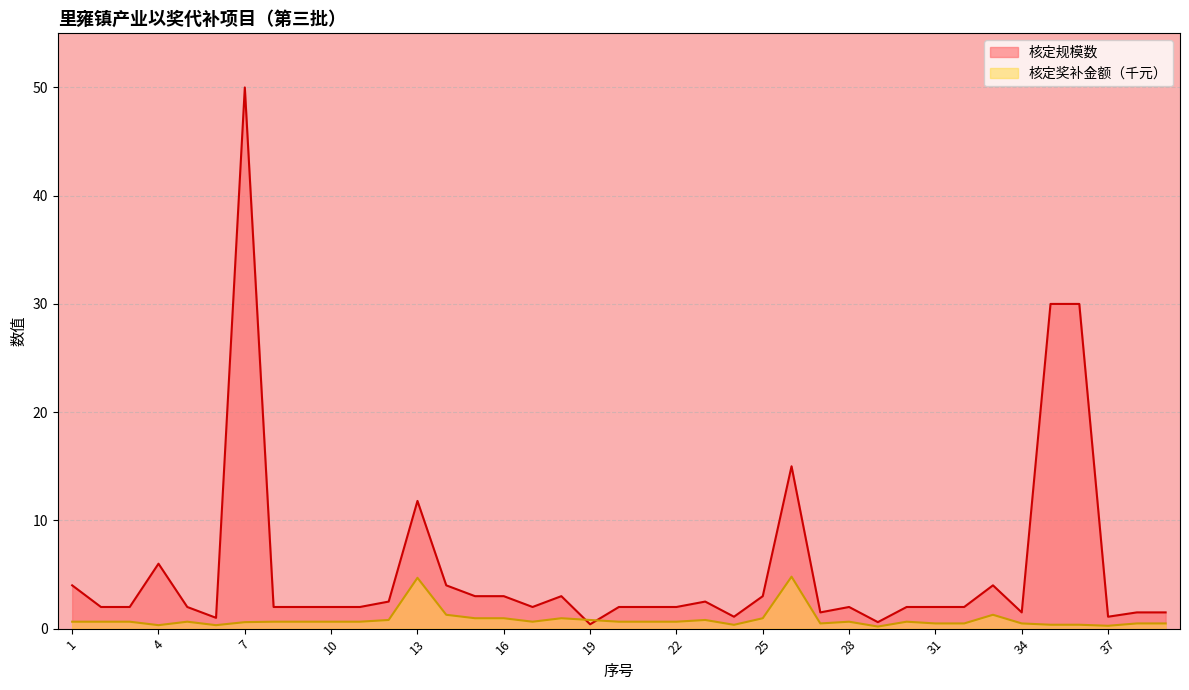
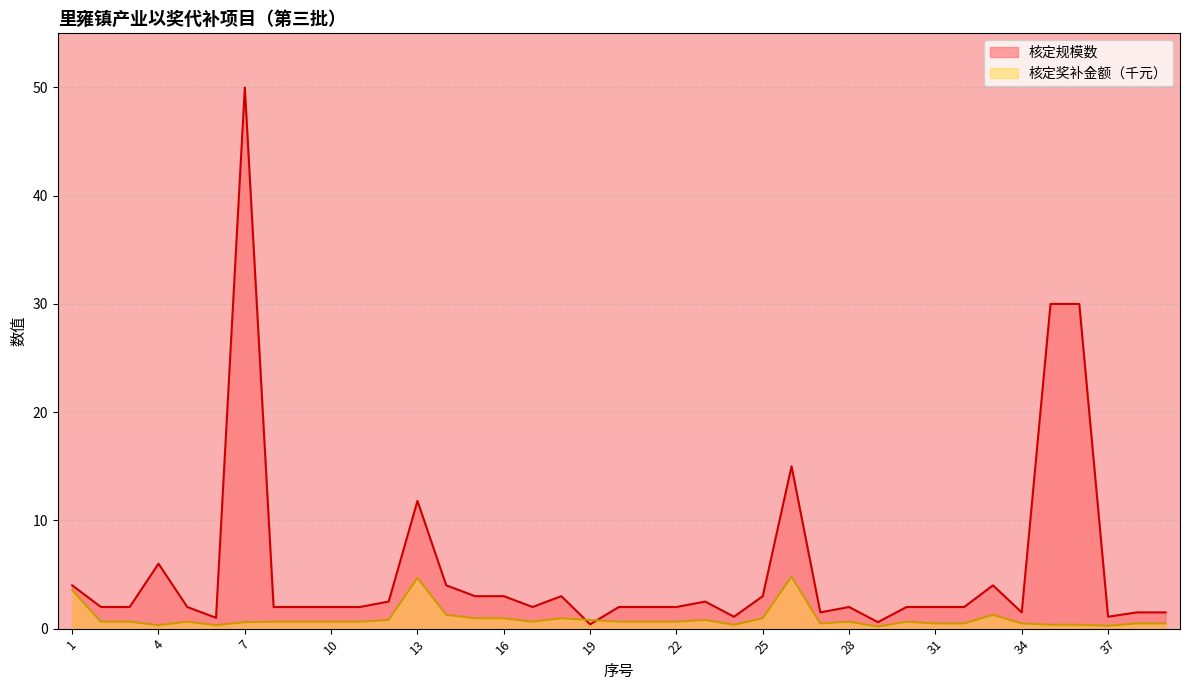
核定奖补金额（千元）, 1: 0.6 -> 3.6
